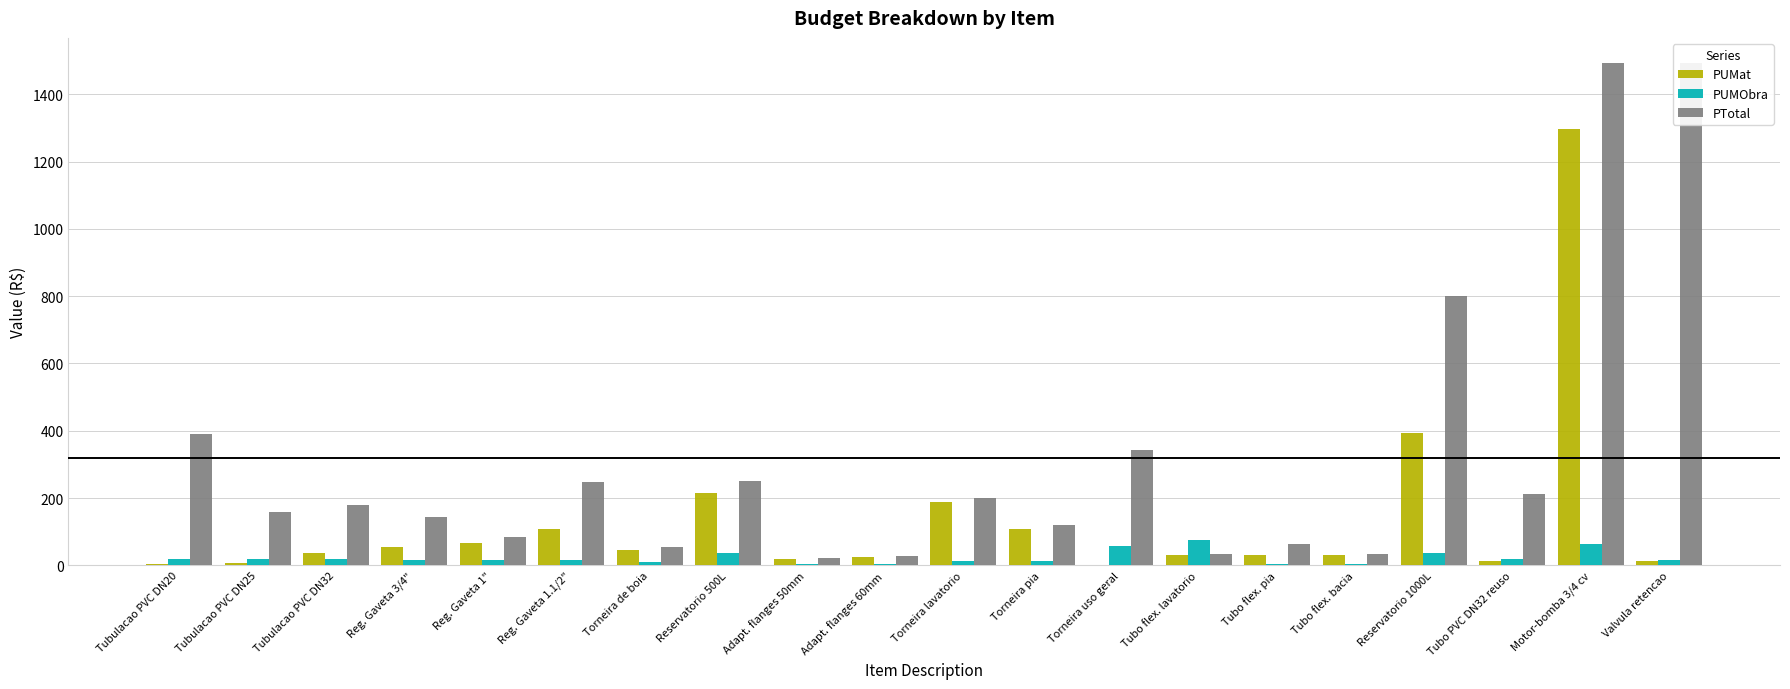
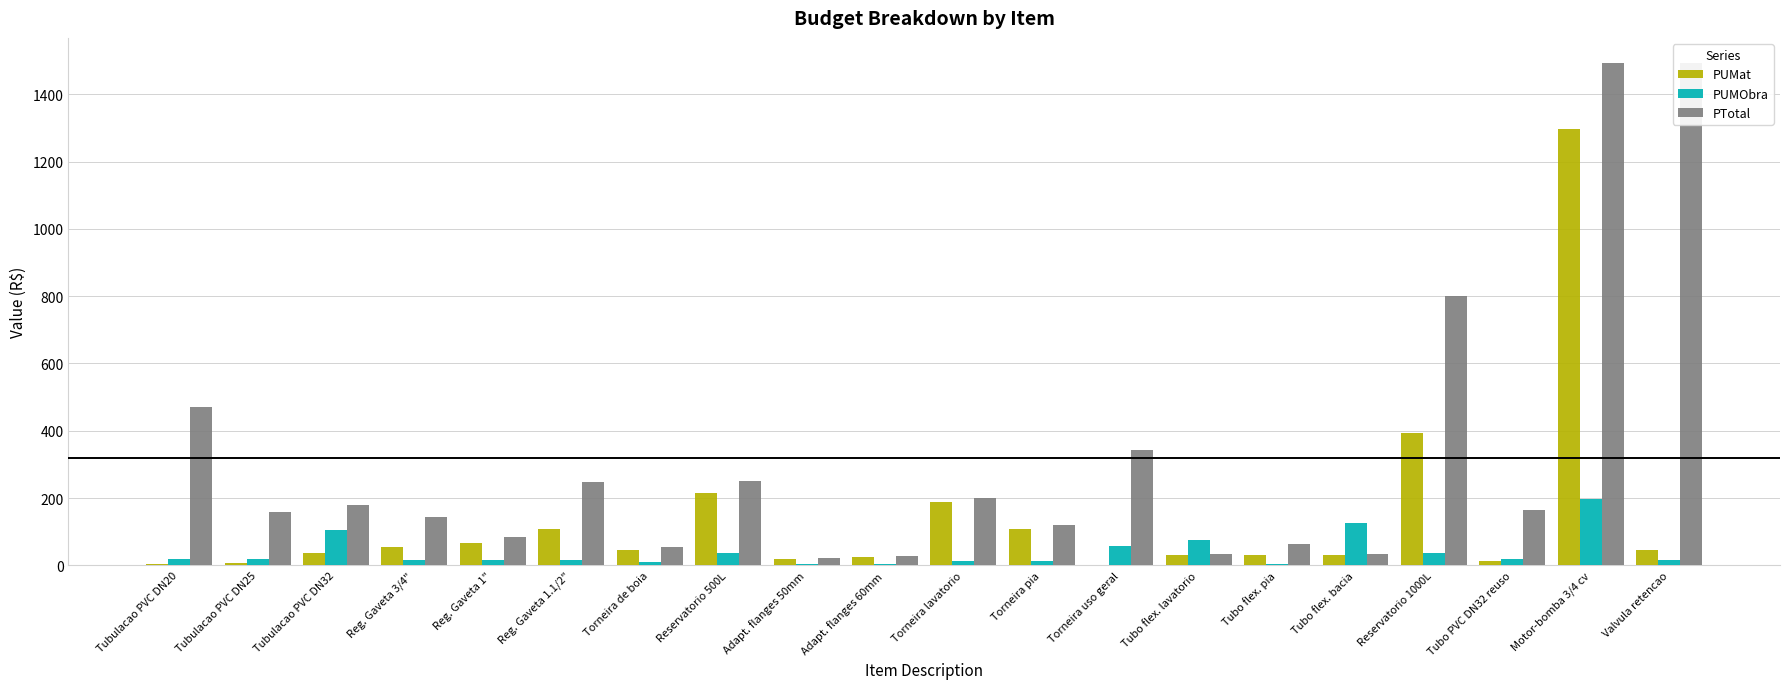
PTotal, Tubulacao PVC DN20: 390 -> 470
PUMObra, Tubulacao PVC DN32: 20 -> 100
PUMObra, Tubo flex. bacia: 0 -> 120
PTotal, Tubo PVC DN32 reuso: 210 -> 160
PUMObra, Motor-bomba 3/4 cv: 60 -> 200
PUMat, Valvula retencao: 10 -> 40
